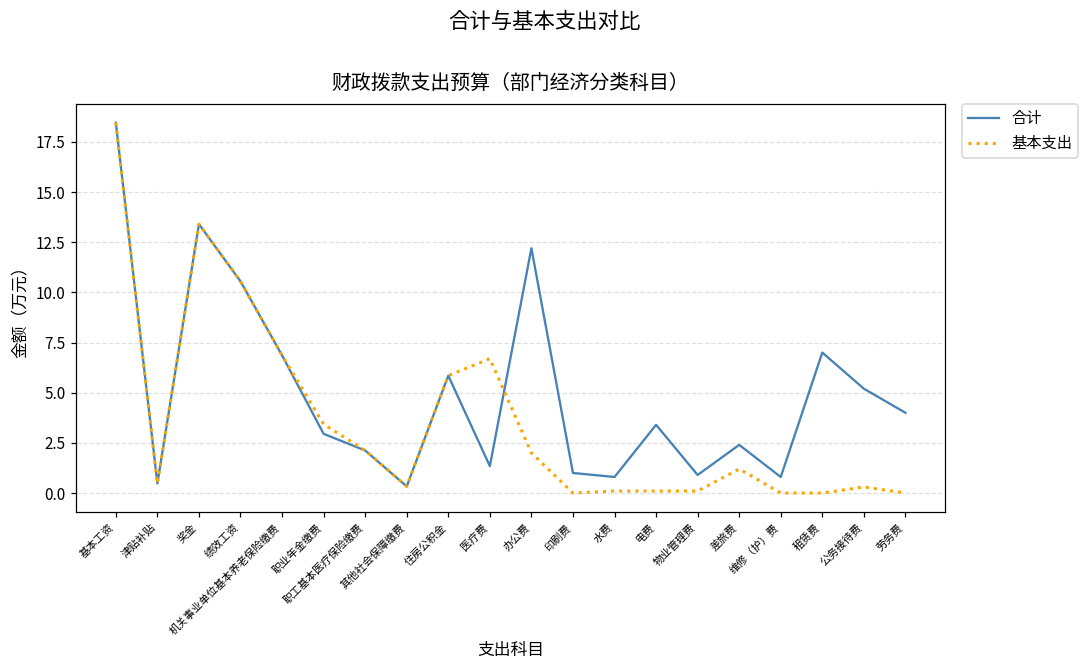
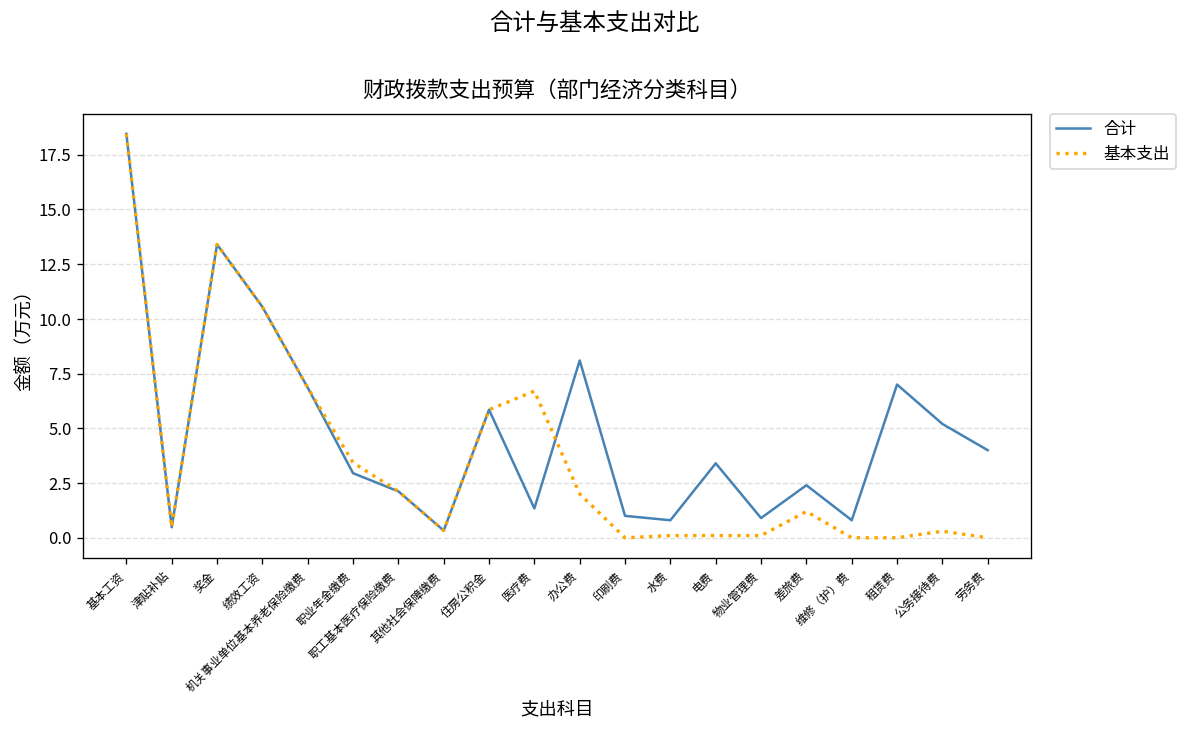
合计, 办公费: 12.2 -> 8.1
